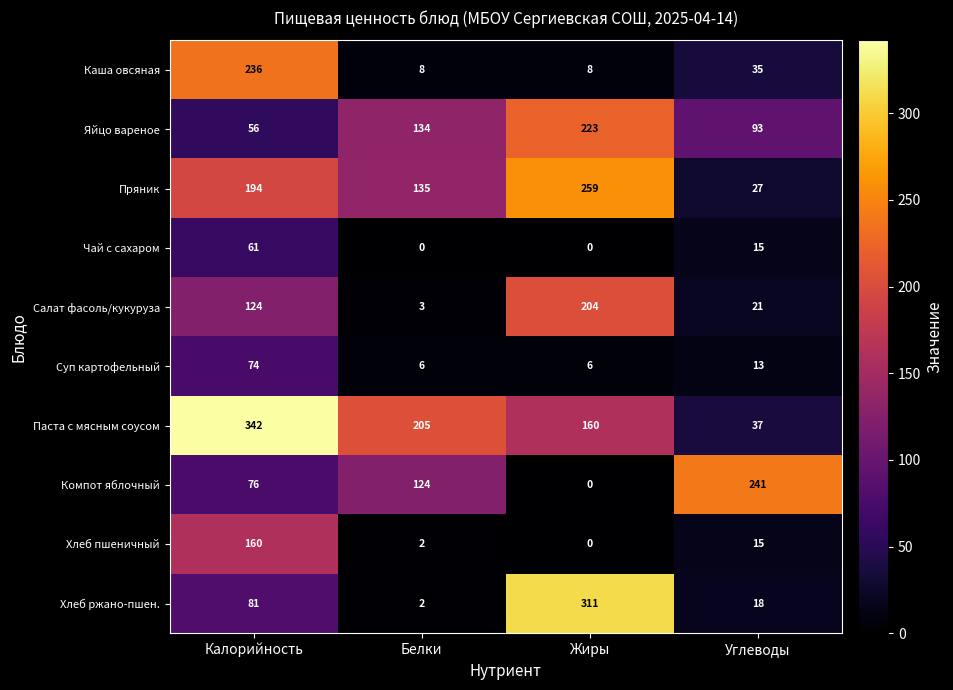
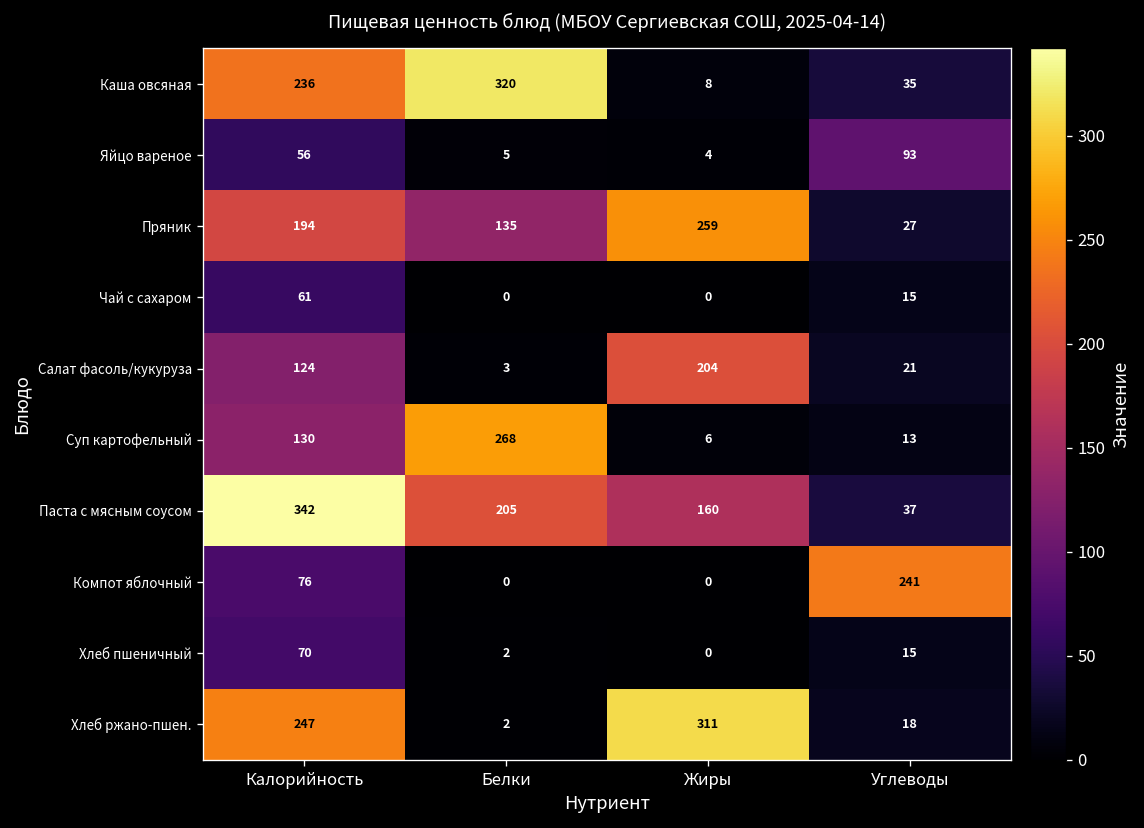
Каша овсяная, Белки: 8 -> 320
Яйцо вареное, Белки: 134 -> 5
Яйцо вареное, Жиры: 223 -> 4
Суп картофельный, Калорийность: 74 -> 130
Суп картофельный, Белки: 6 -> 268
Компот яблочный, Белки: 124 -> 0
Хлеб пшеничный, Калорийность: 160 -> 70
Хлеб ржано-пшен., Калорийность: 81 -> 247
